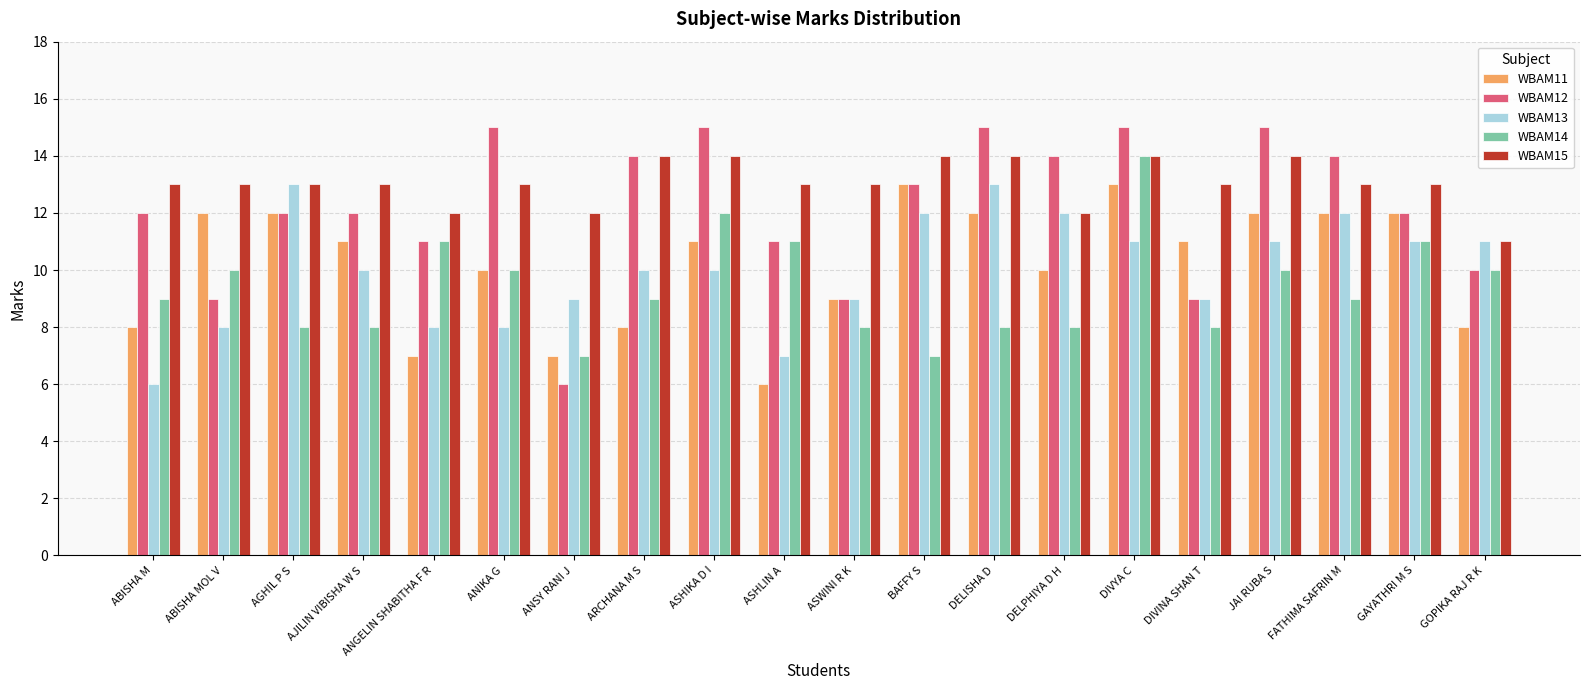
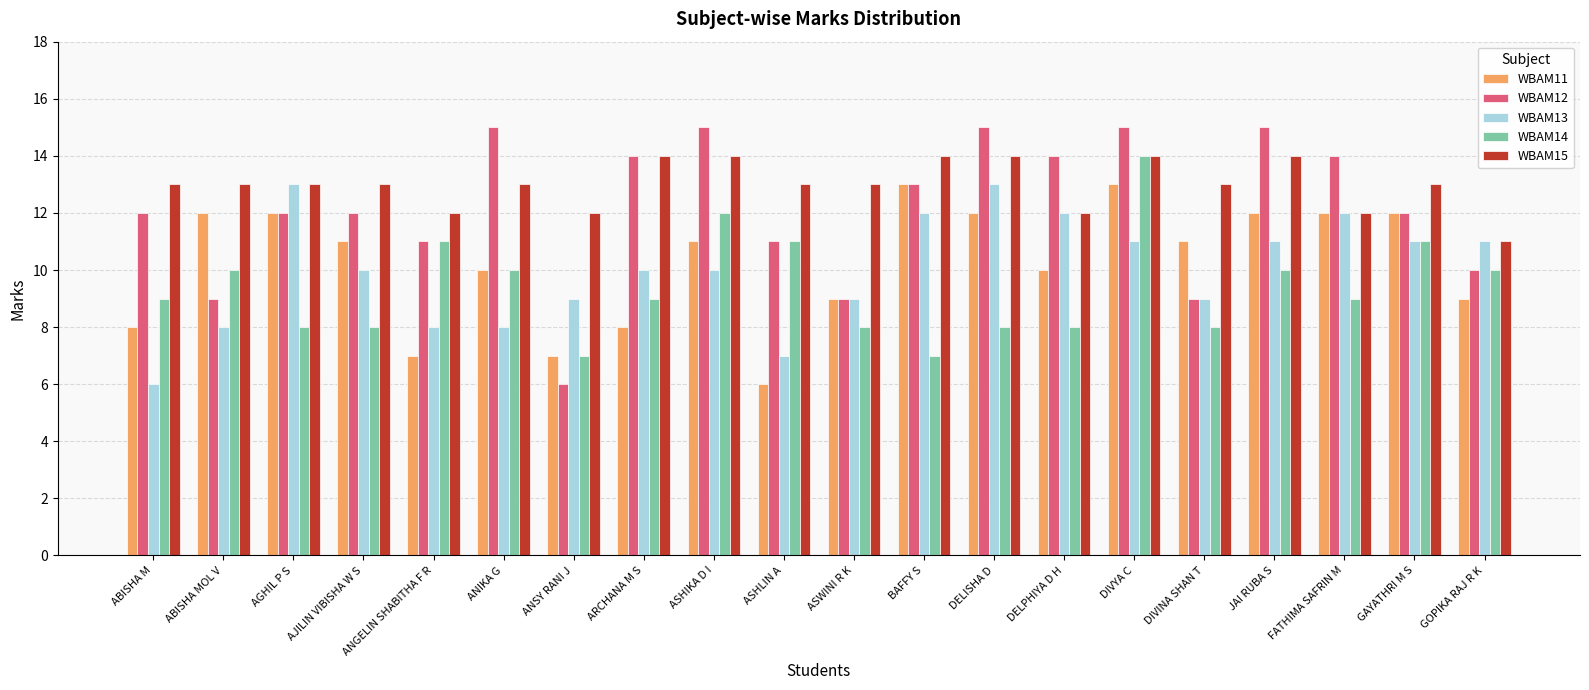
WBAM15, FATHIMA SAFRIN M: 13 -> 12
WBAM11, GOPIKA RAJ R K: 8 -> 9
